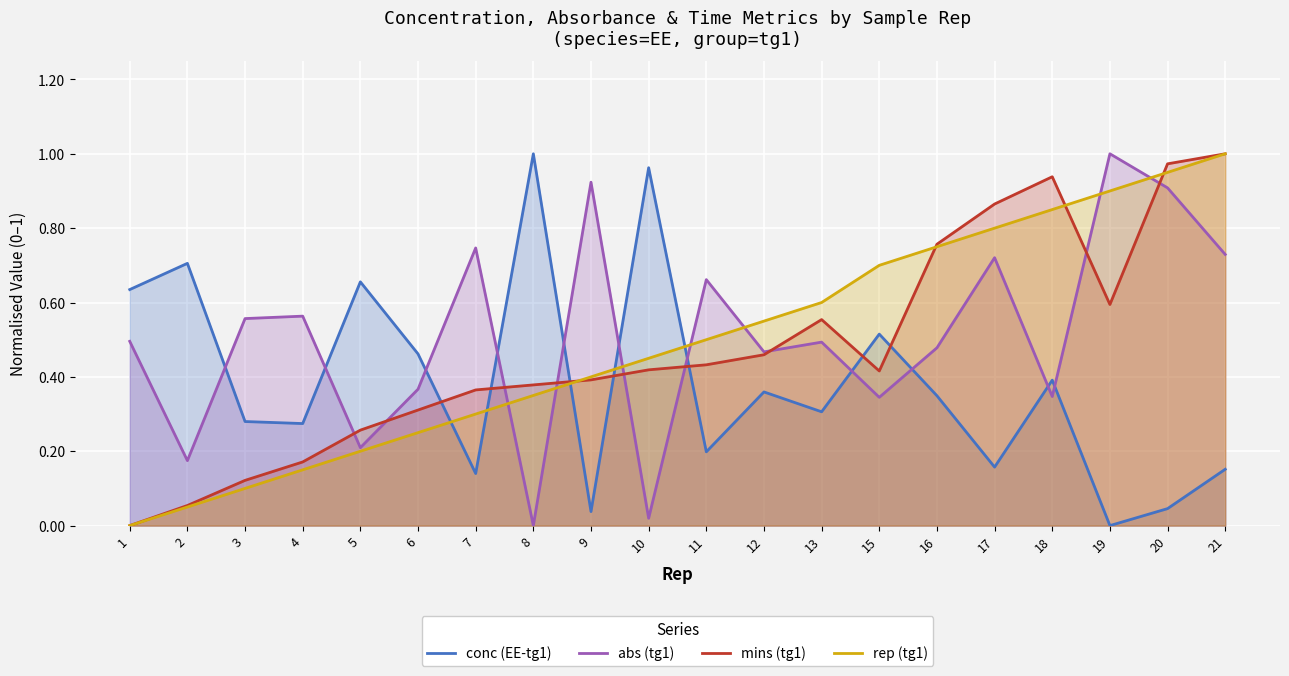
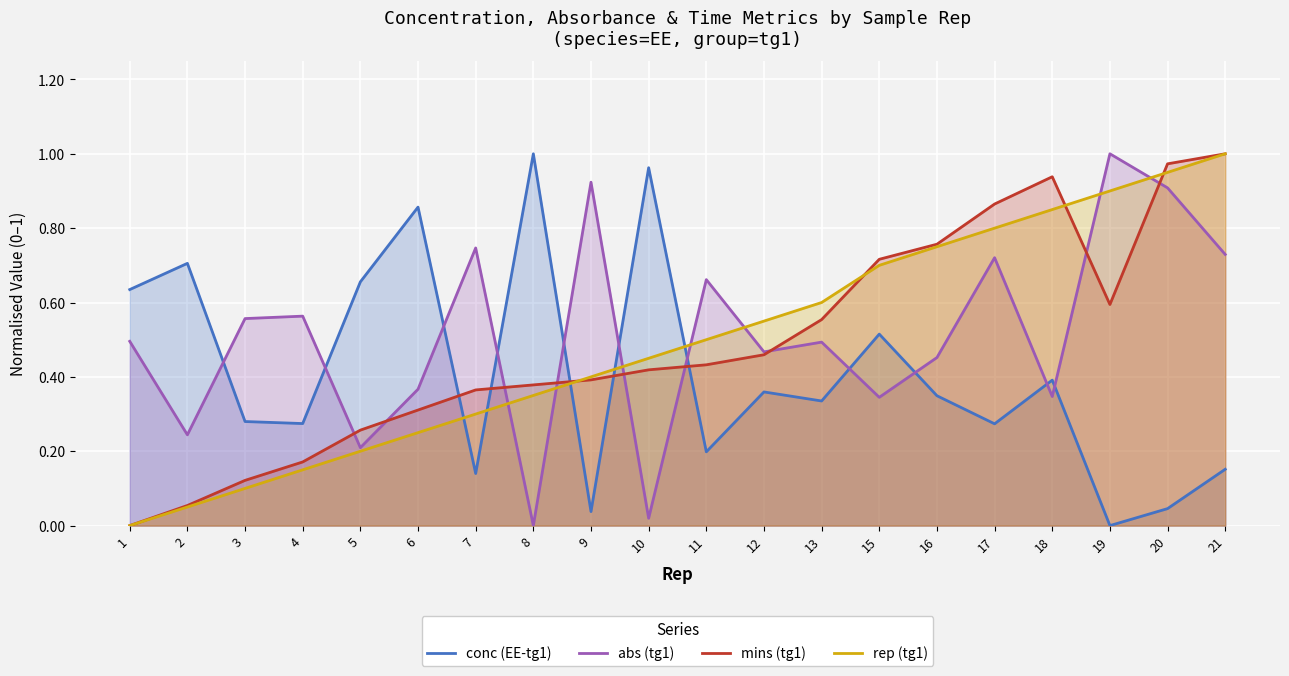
abs (tg1), 2: 0.17 -> 0.24
conc (EE-tg1), 6: 0.46 -> 0.86
conc (EE-tg1), 13: 0.31 -> 0.34
mins (tg1), 15: 0.42 -> 0.72
abs (tg1), 16: 0.48 -> 0.45
conc (EE-tg1), 17: 0.16 -> 0.27
